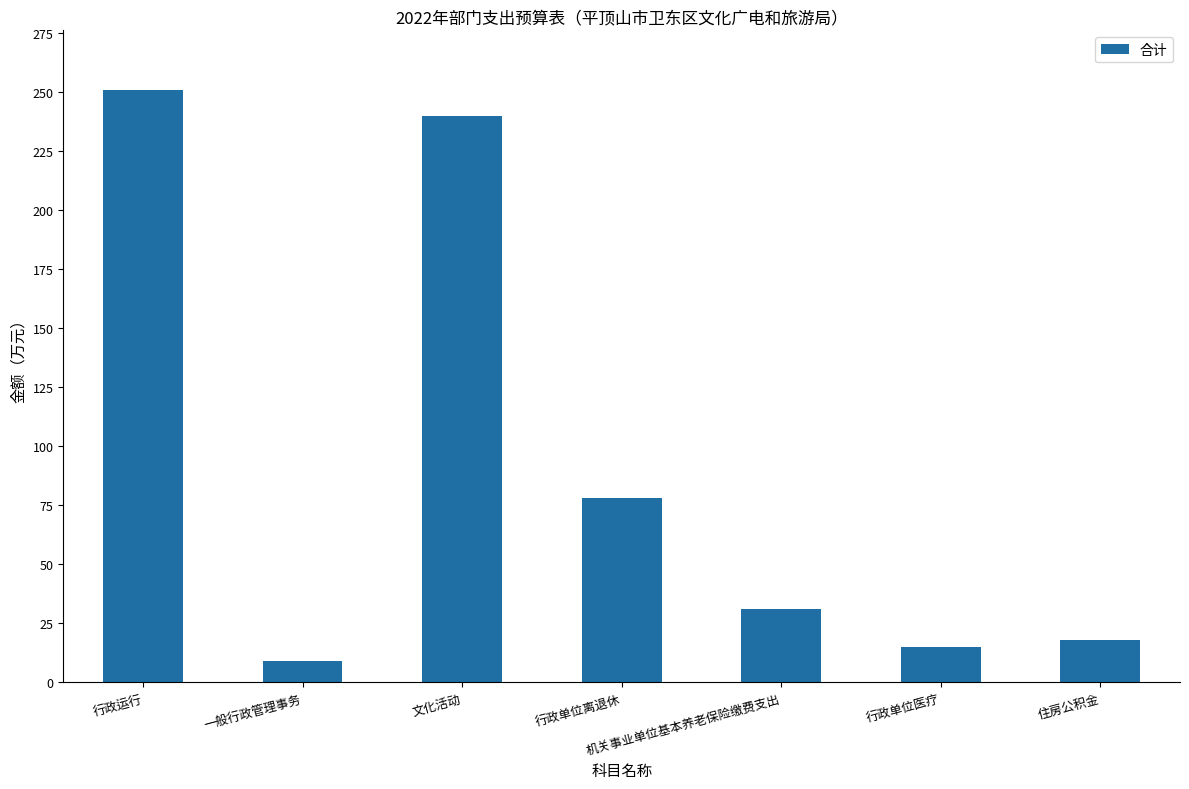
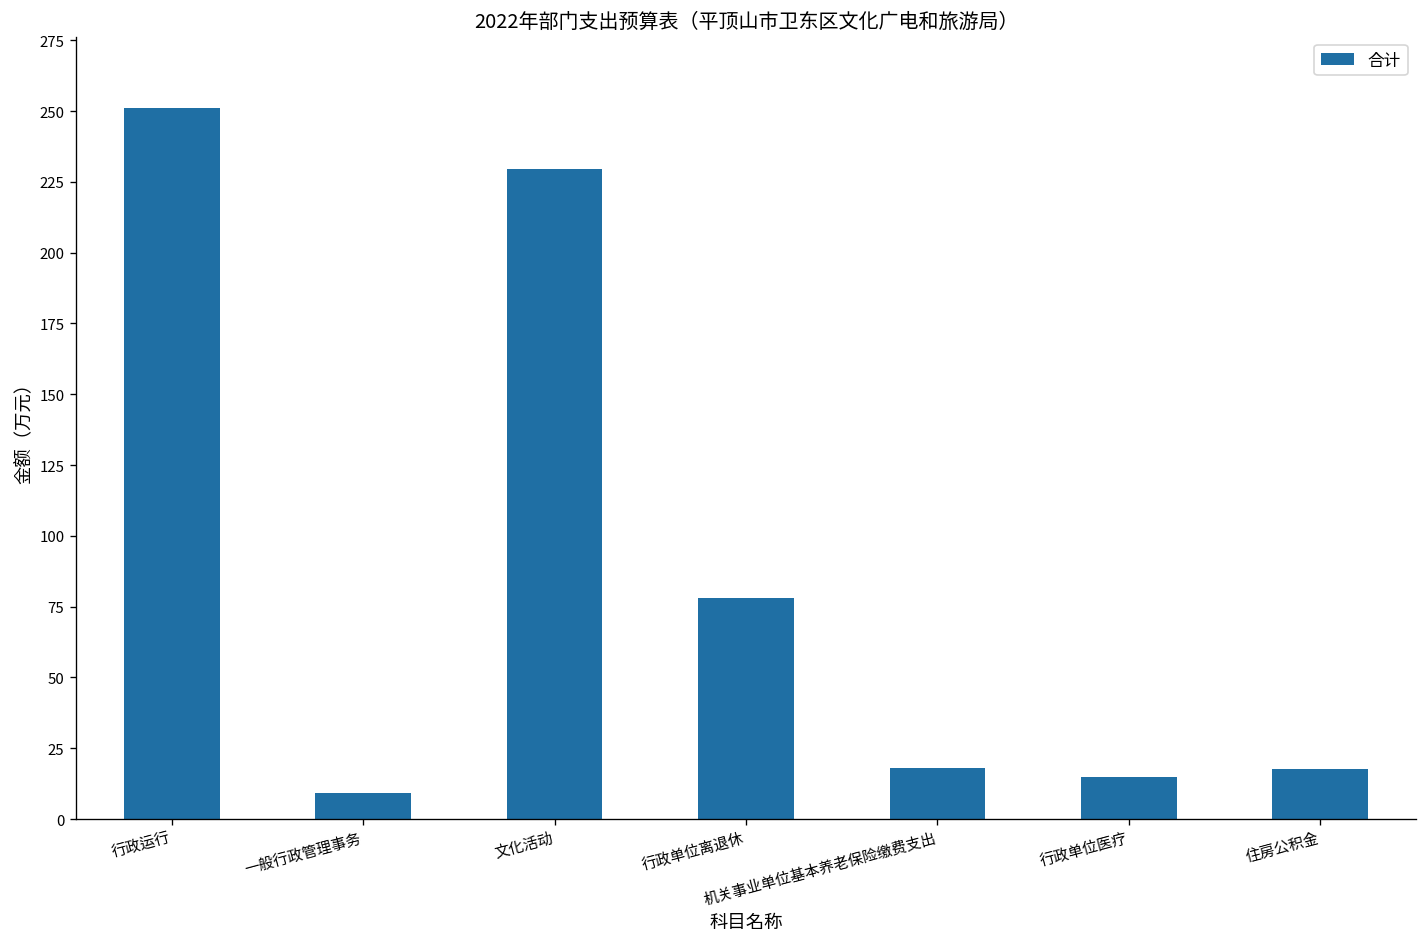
文化活动: 240 -> 230
机关事业单位基本养老保险缴费支出: 31 -> 18
